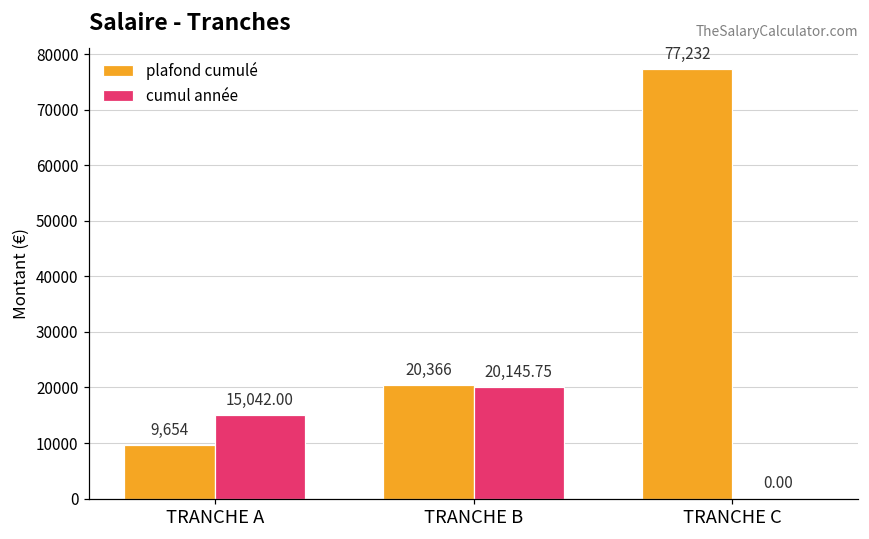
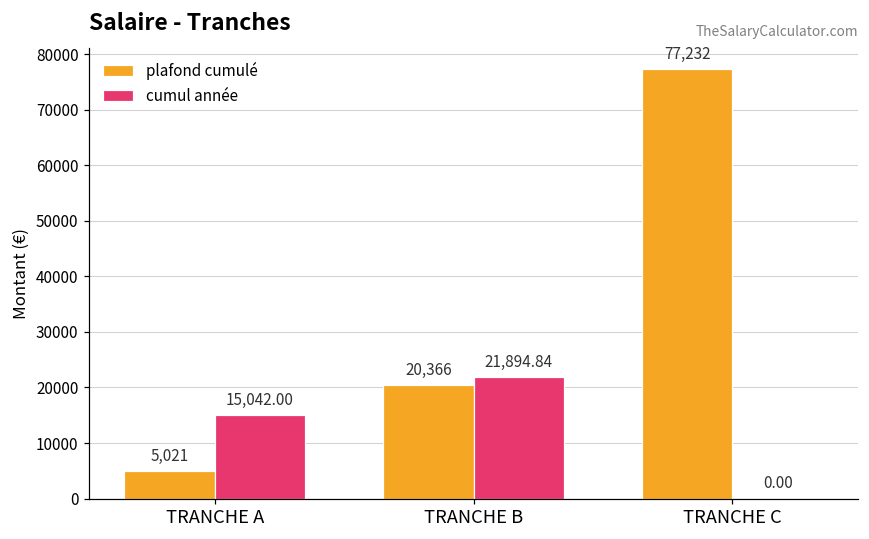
plafond cumulé, TRANCHE A: 9,654 -> 5,021
cumul année, TRANCHE B: 20,145.75 -> 21,894.84
